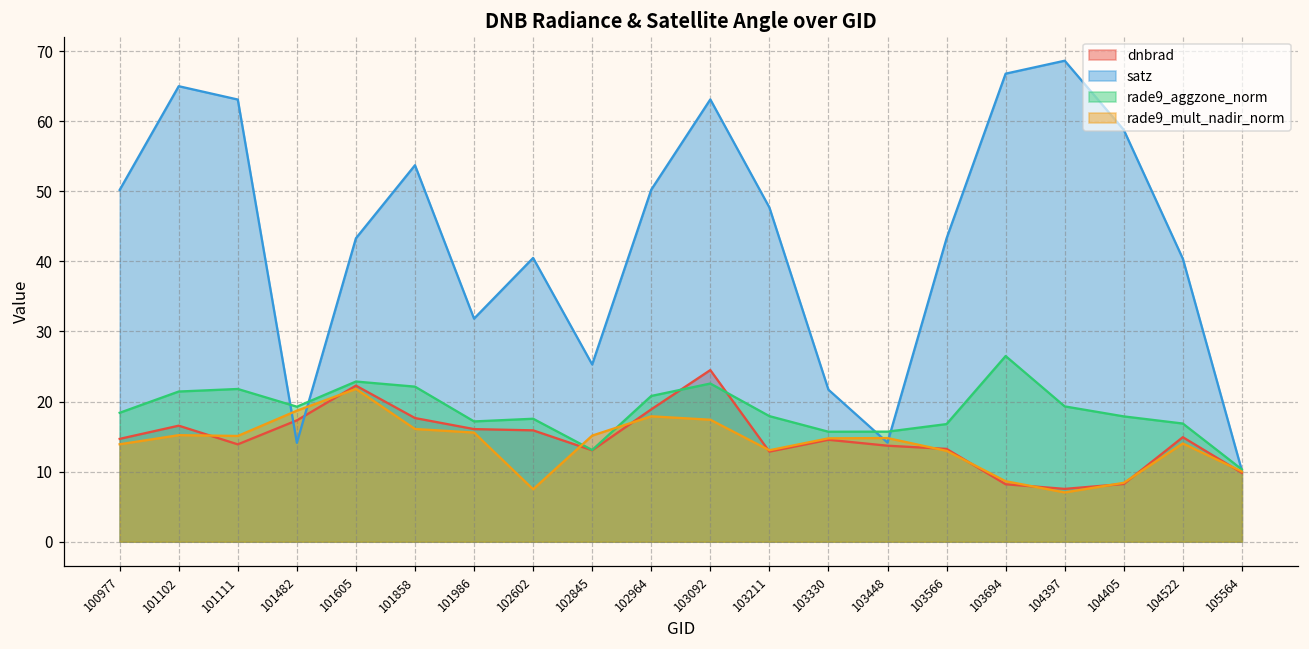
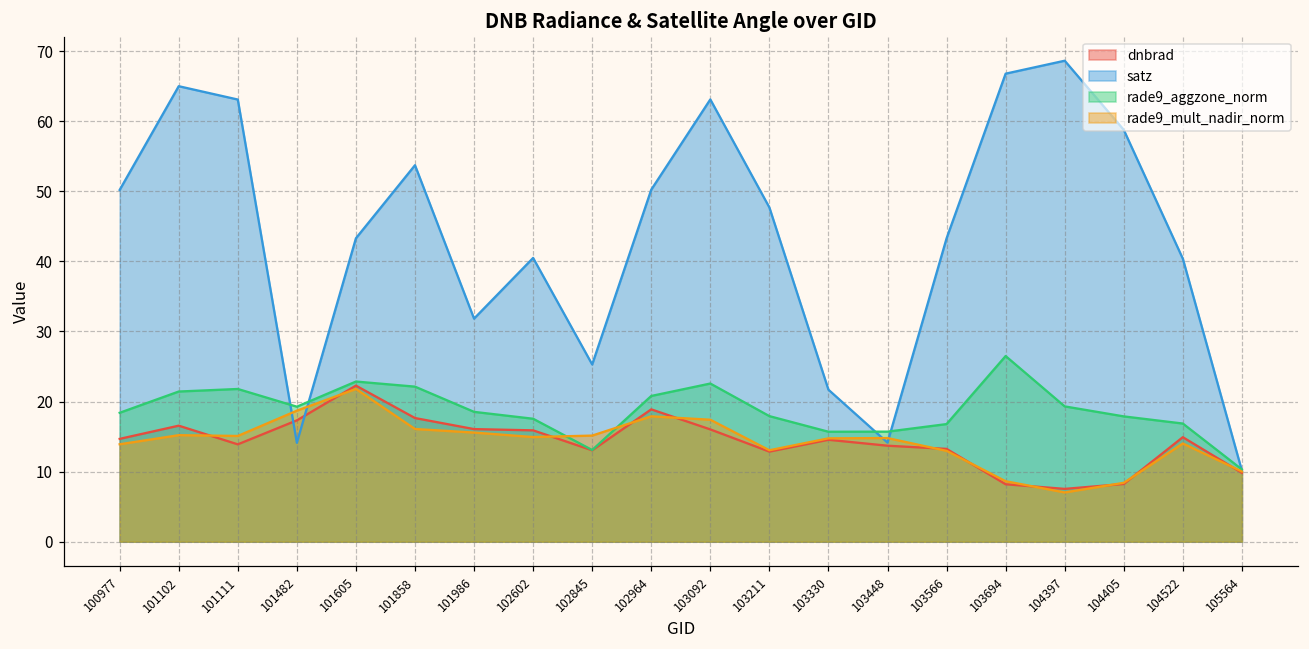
rade9_aggzone_norm, 101986: 17 -> 19
rade9_mult_nadir_norm, 102602: 7 -> 15
dnbrad, 103092: 24 -> 16
